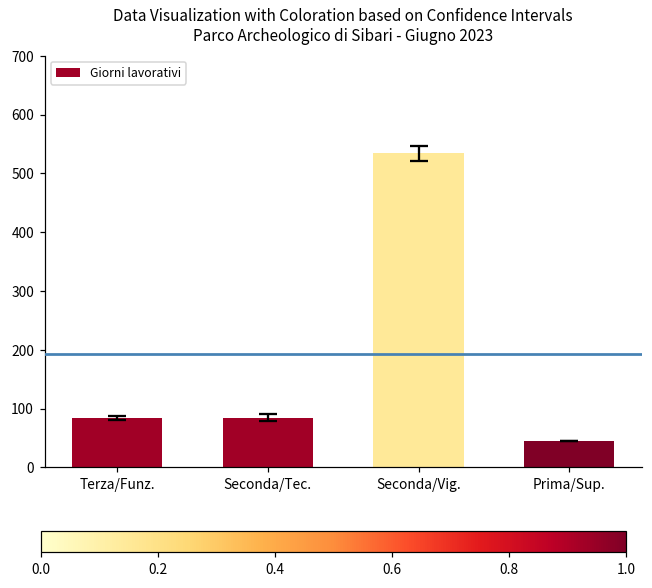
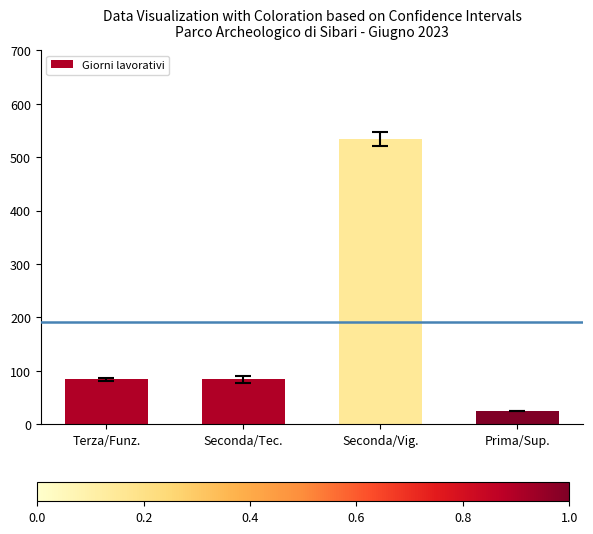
Giorni lavorativi, Prima/Sup.: 50 -> 30
